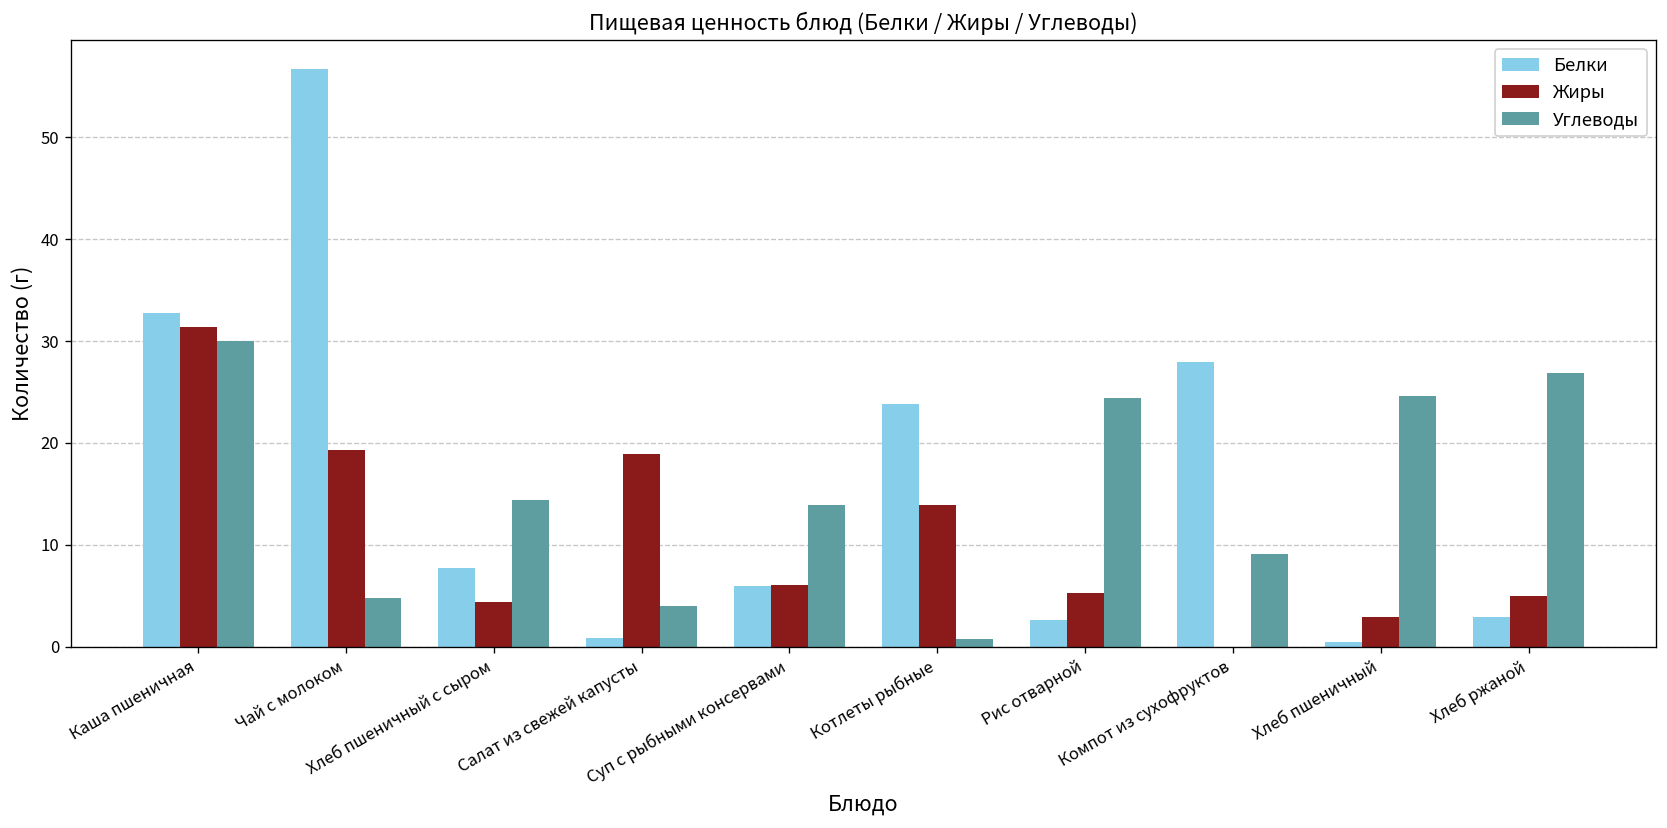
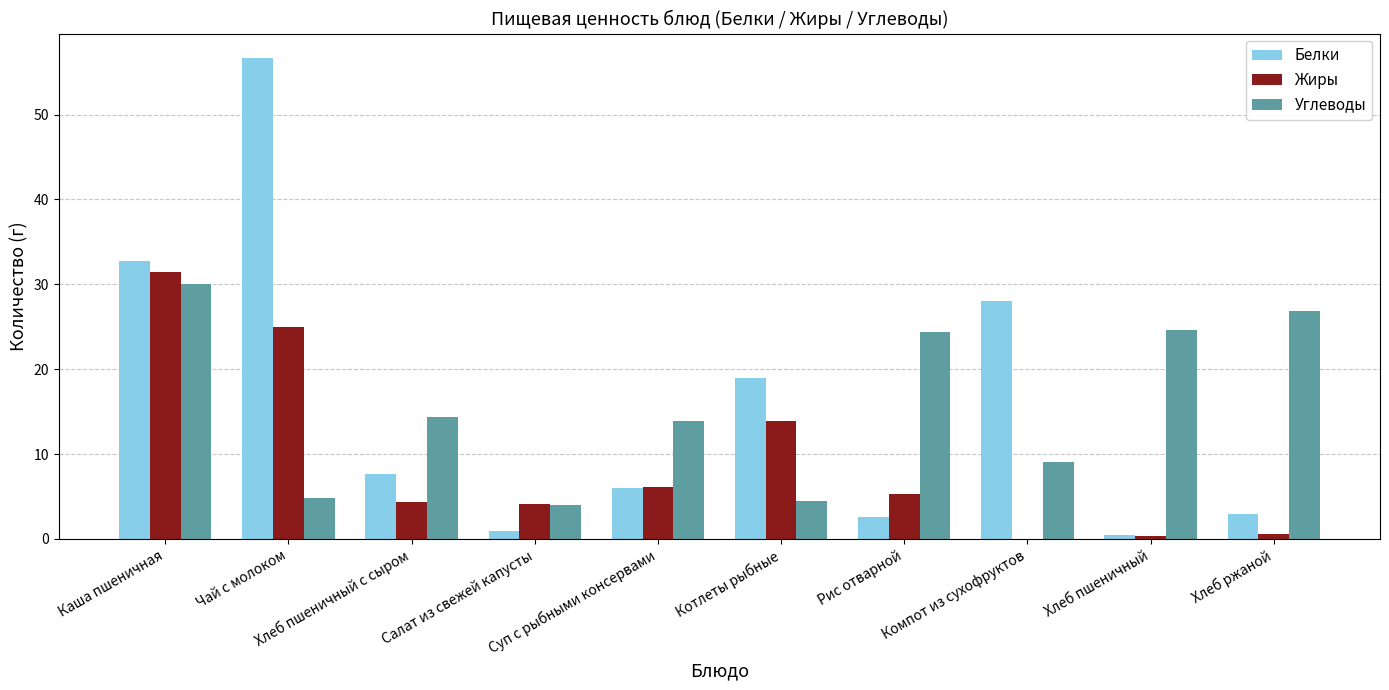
Жиры, Чай с молоком: 19 -> 25
Жиры, Салат из свежей капусты: 19 -> 4
Белки, Котлеты рыбные: 24 -> 19
Углеводы, Котлеты рыбные: 1 -> 5
Жиры, Хлеб пшеничный: 3 -> 0
Жиры, Хлеб ржаной: 5 -> 1
